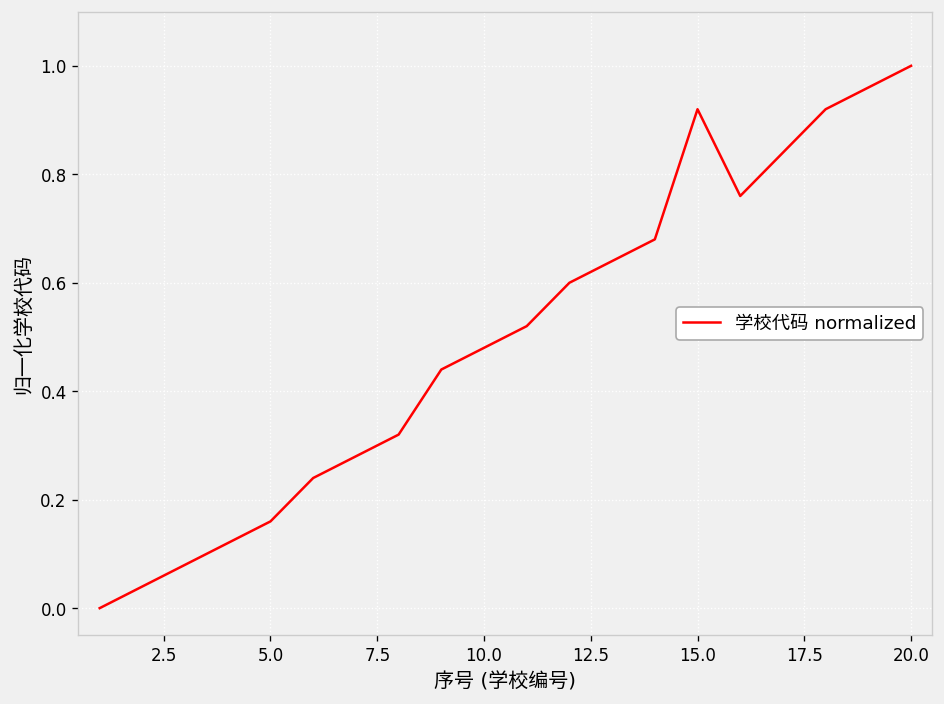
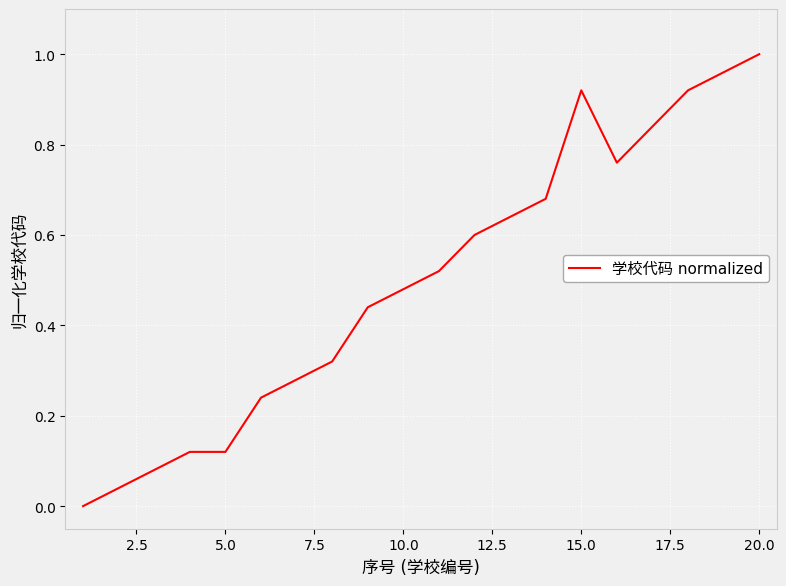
5.0: 0.16 -> 0.12
